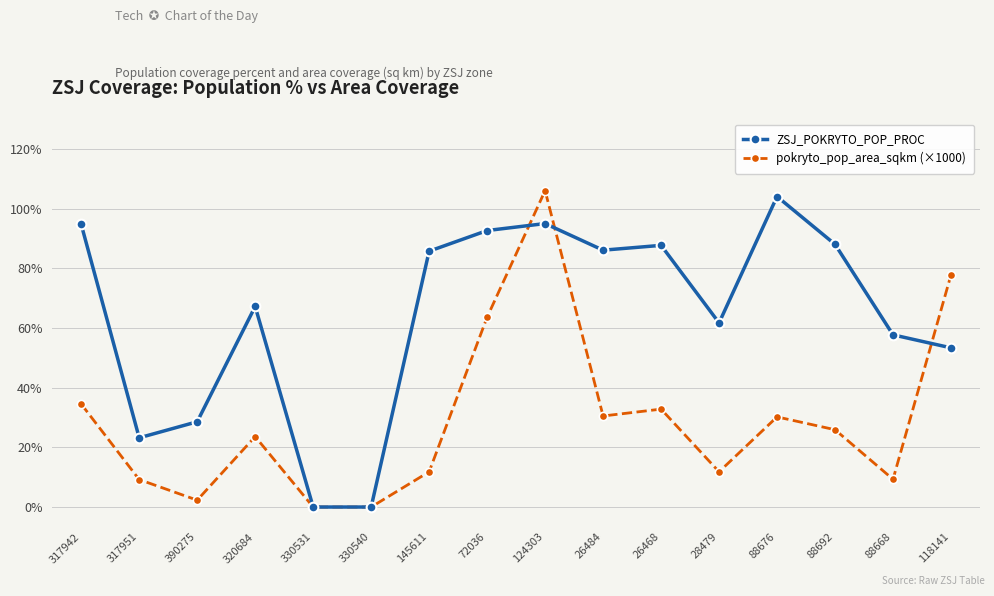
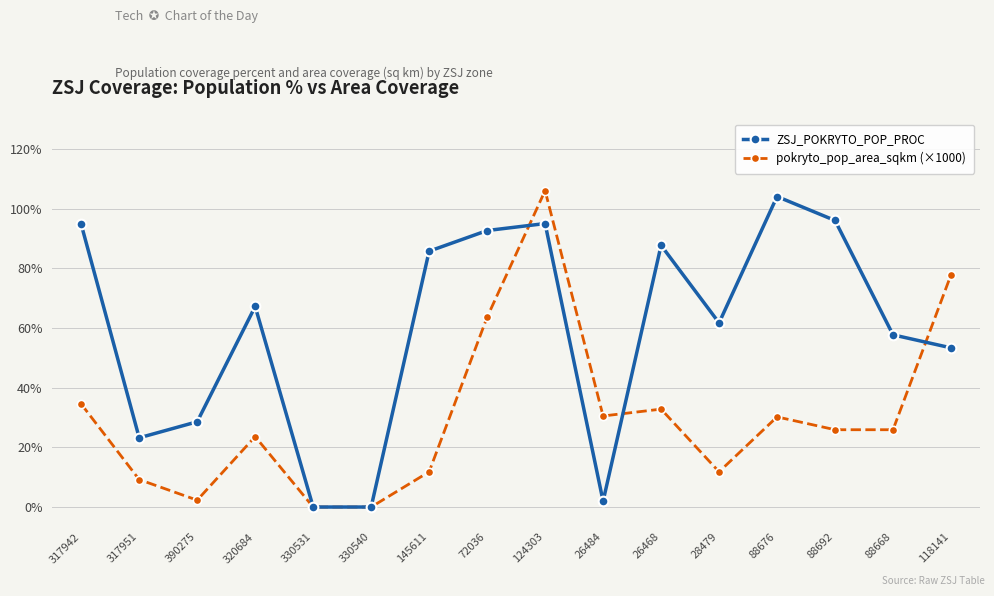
ZSJ_POKRYTO_POP_PROC, 26484: 86% -> 2%
ZSJ_POKRYTO_POP_PROC, 88692: 88% -> 96%
pokryto_pop_area_sqkm (×1000), 88668: 9% -> 26%
